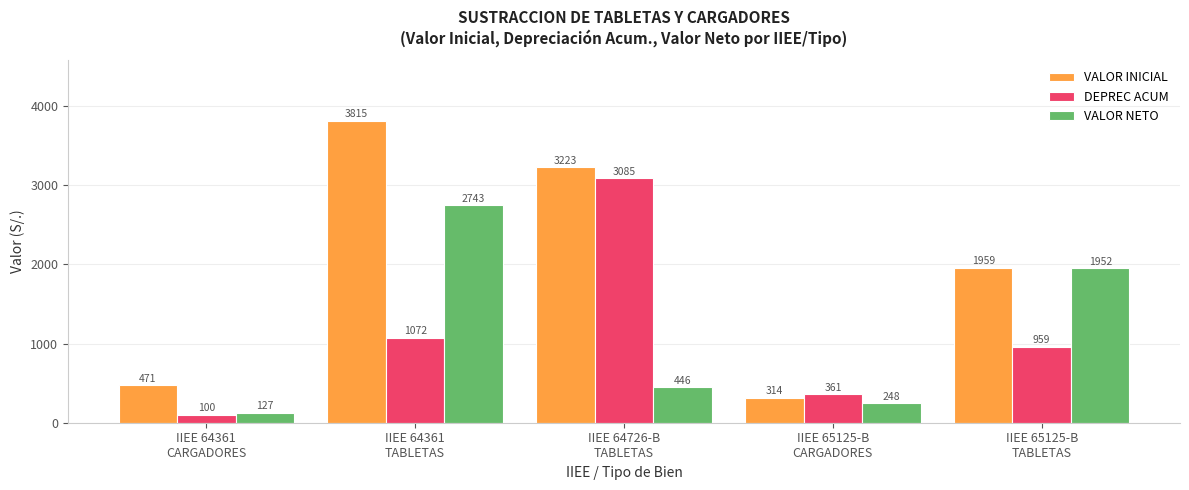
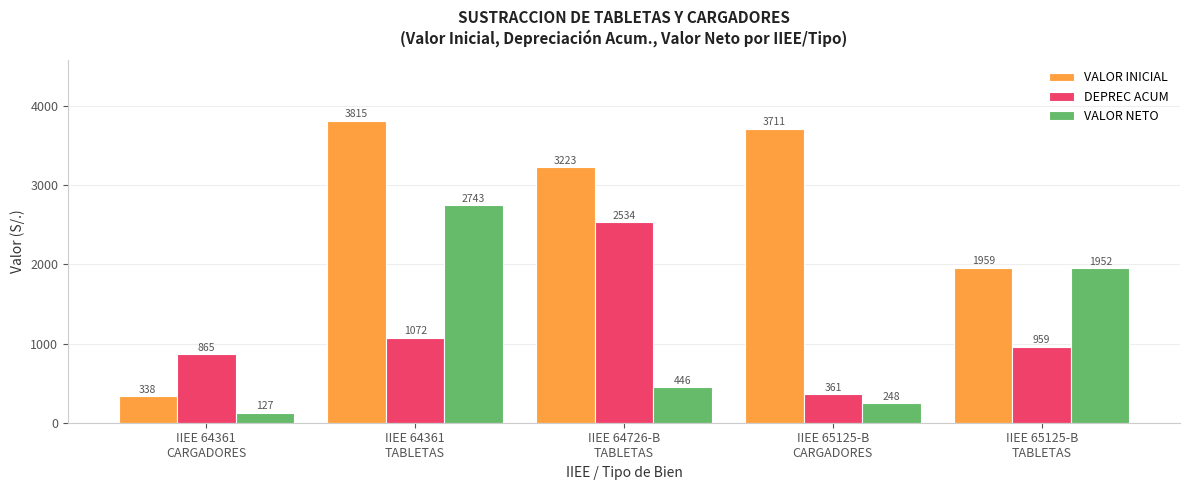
VALOR INICIAL, IIEE 64361 CARGADORES: 471 -> 338
DEPREC ACUM, IIEE 64361 CARGADORES: 100 -> 865
DEPREC ACUM, IIEE 64726-B TABLETAS: 3085 -> 2534
VALOR INICIAL, IIEE 65125-B CARGADORES: 314 -> 3711
